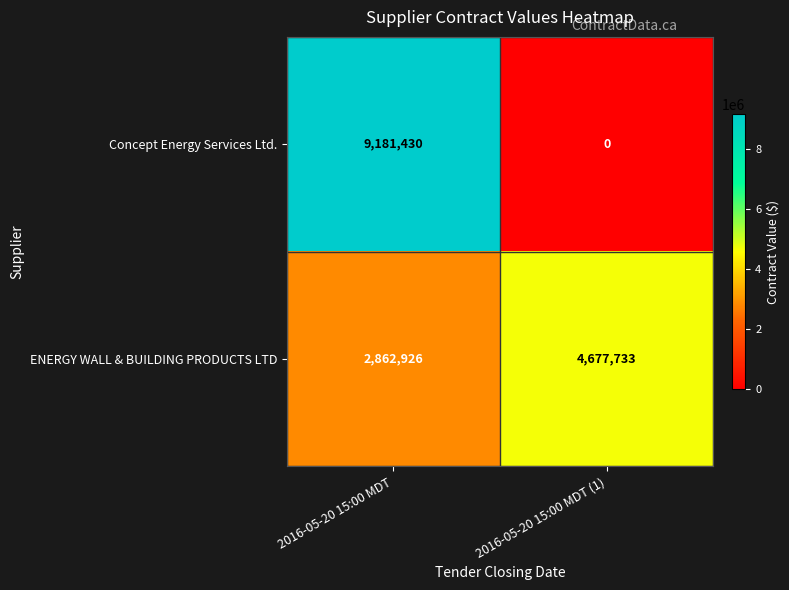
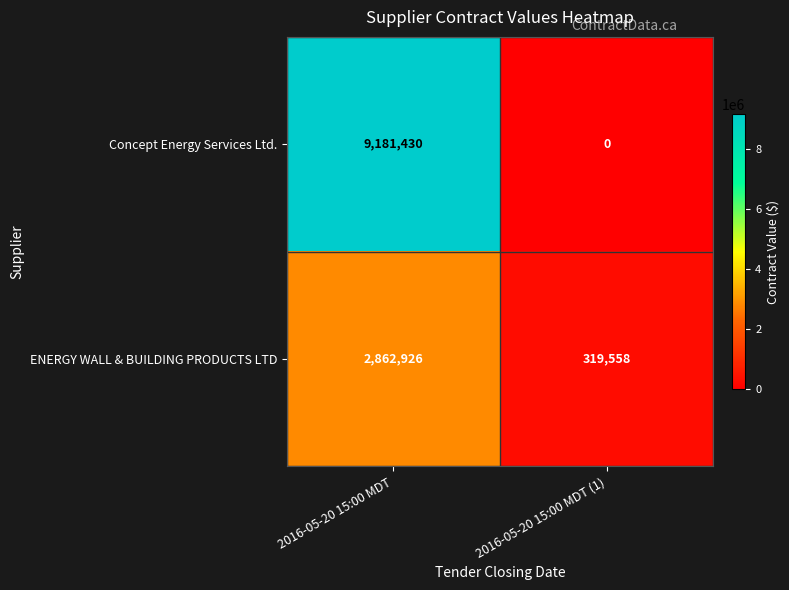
ENERGY WALL & BUILDING PRODUCTS LTD, 2016-05-20 15:00 MDT (1): 4,677,733 -> 319,558
